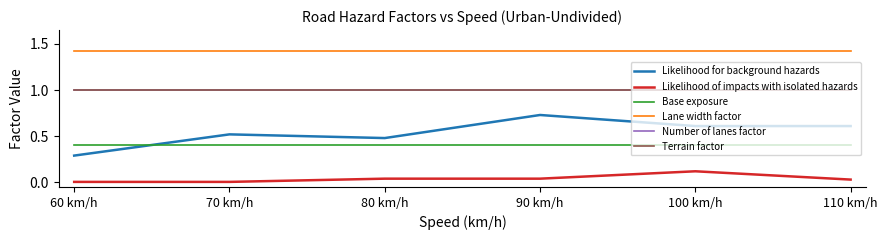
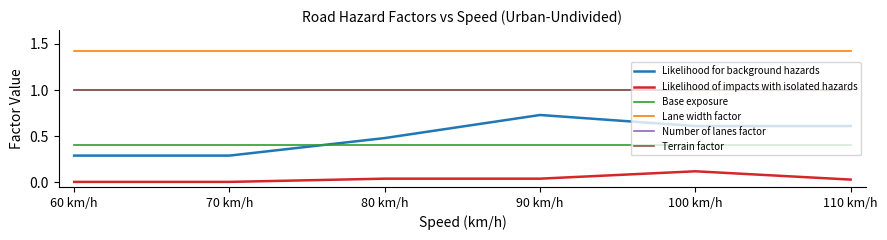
Likelihood for background hazards, 70 km/h: 0.5 -> 0.3
